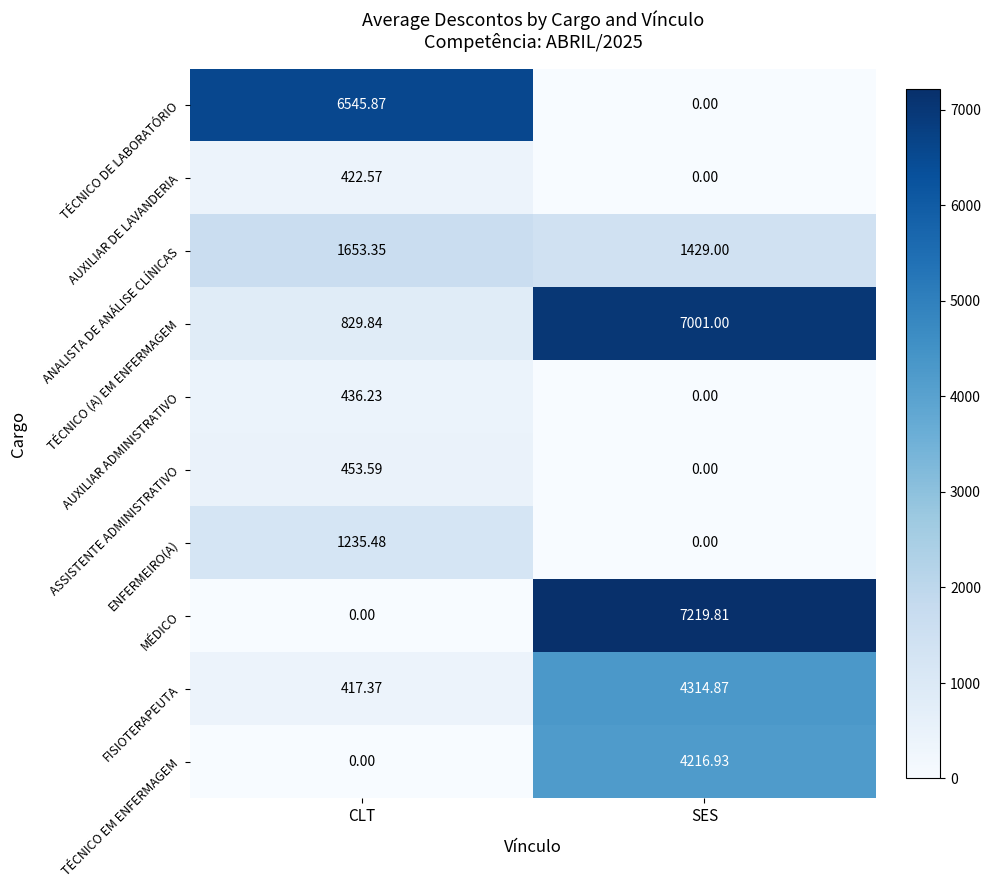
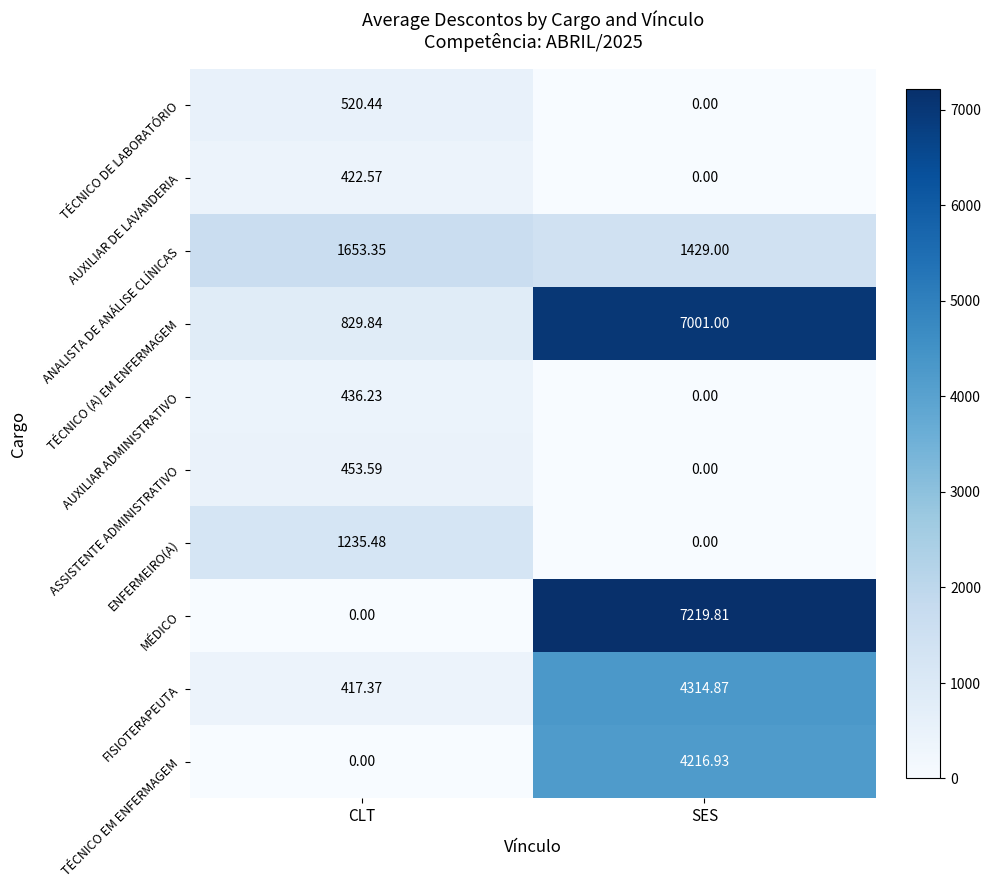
TÉCNICO DE LABORATÓRIO, CLT: 6545.87 -> 520.44
